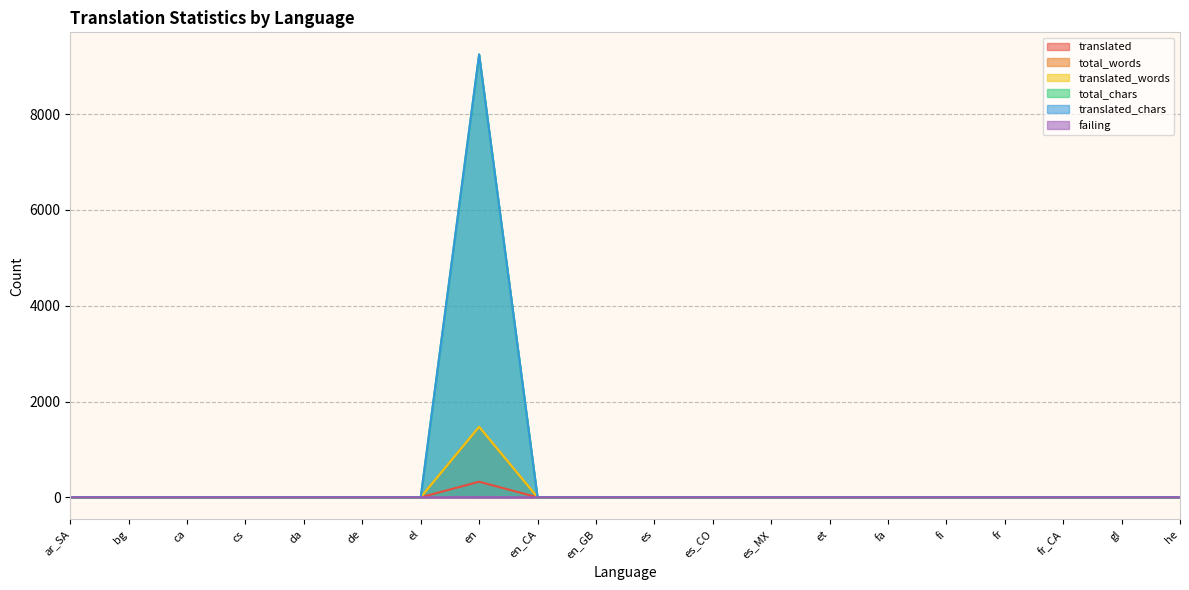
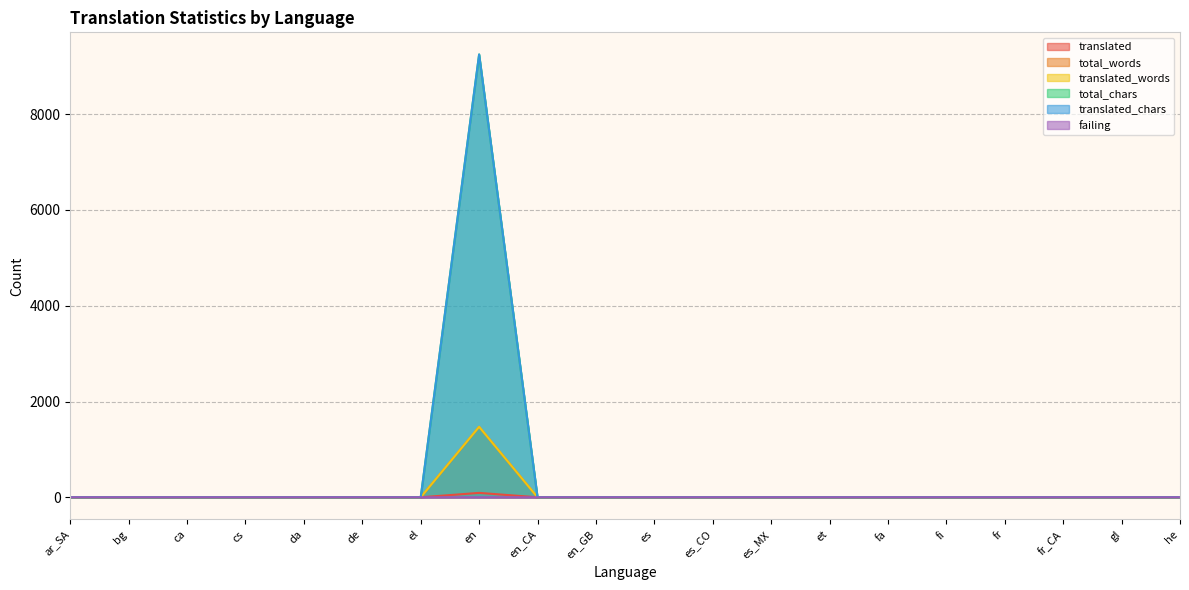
translated, en: 300 -> 100
